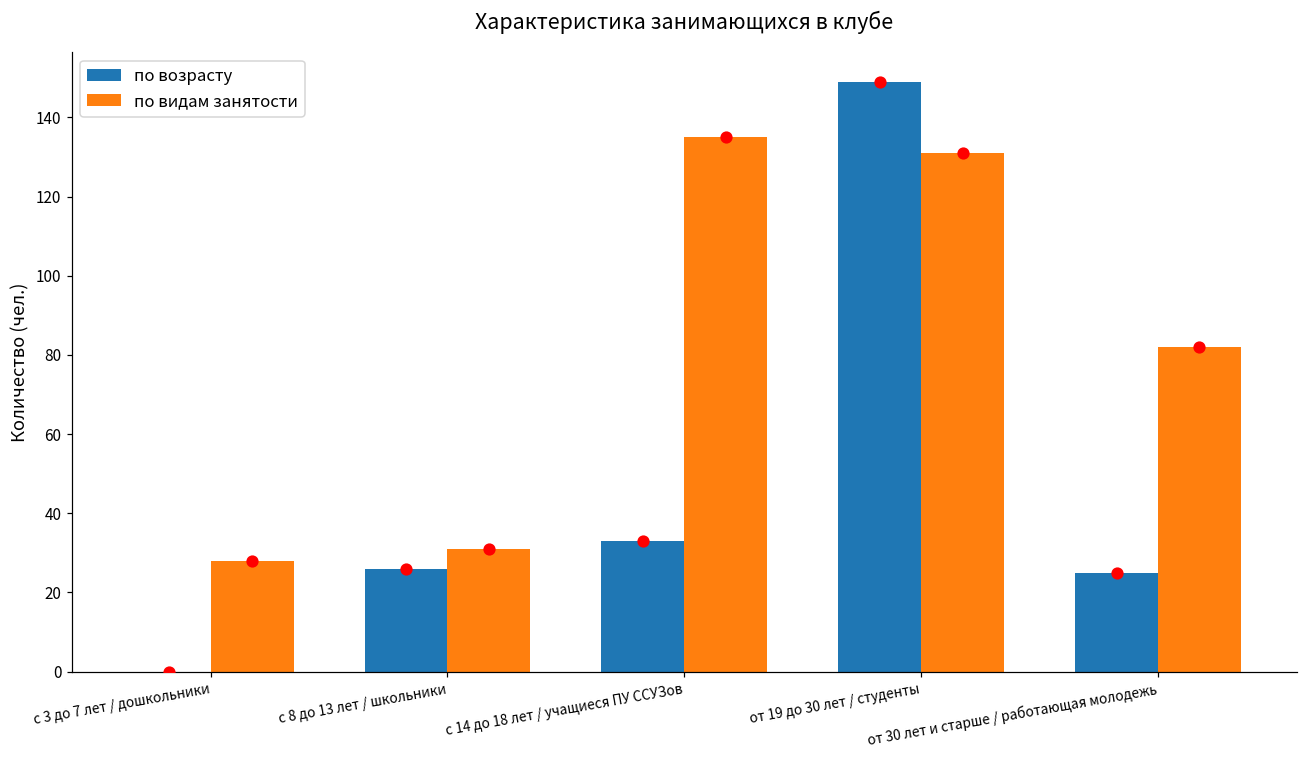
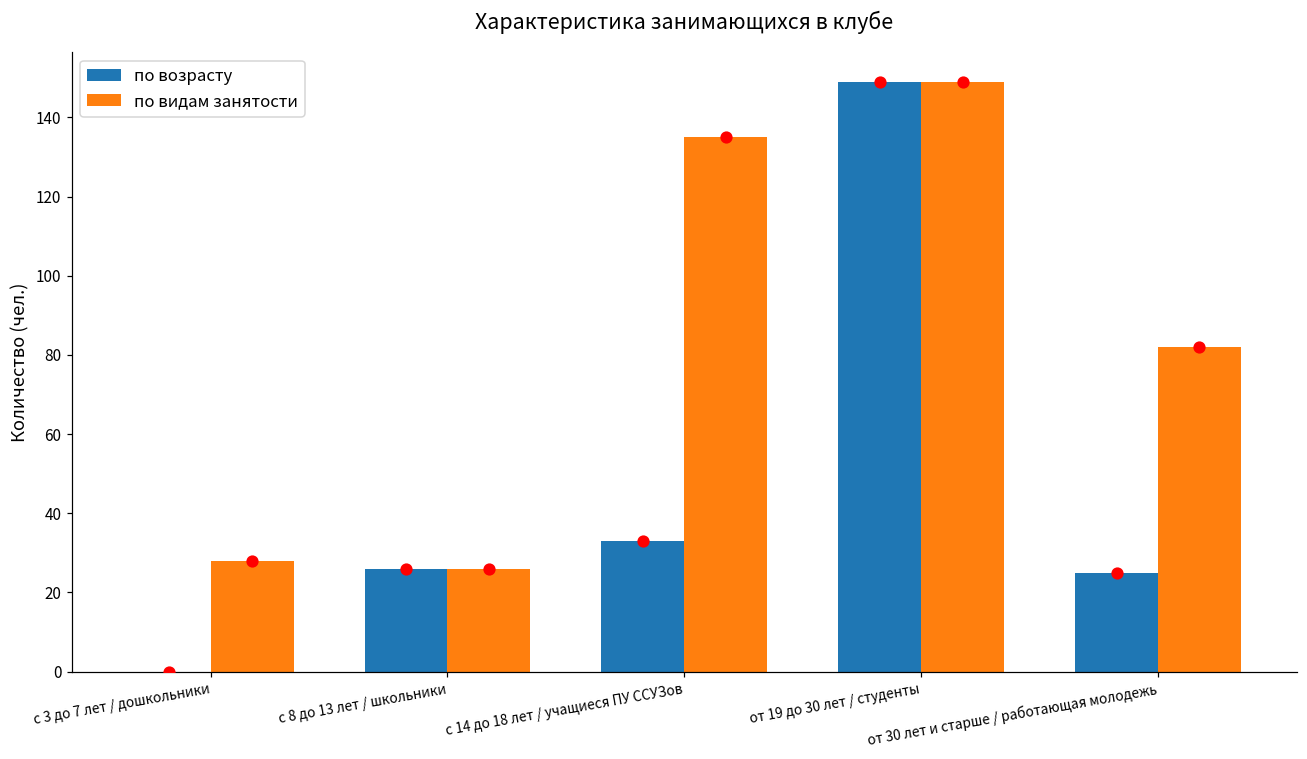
по видам занятости, с 8 до 13 лет / школьники: 31 -> 26
по видам занятости, от 19 до 30 лет / студенты: 131 -> 149
